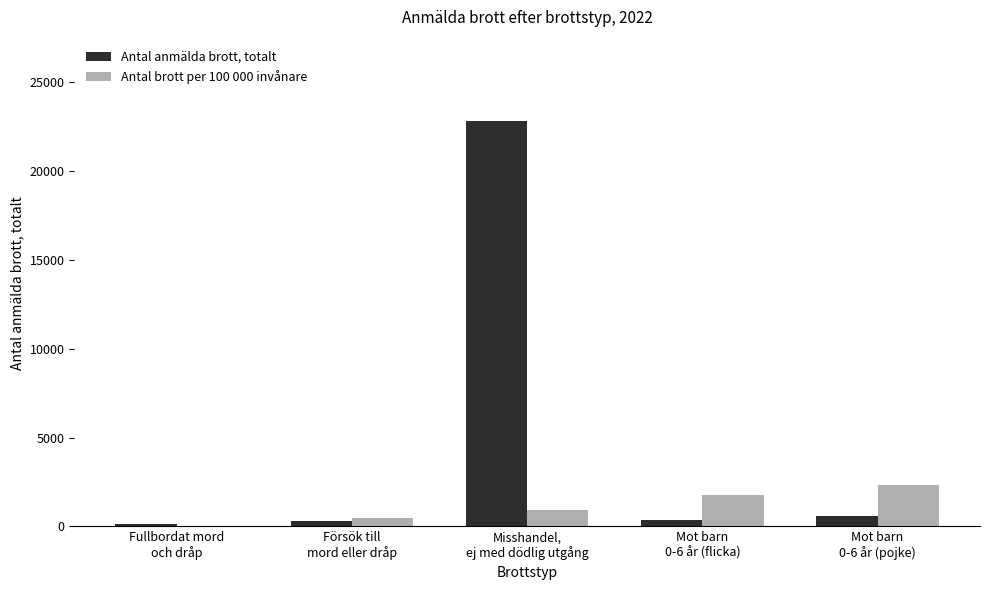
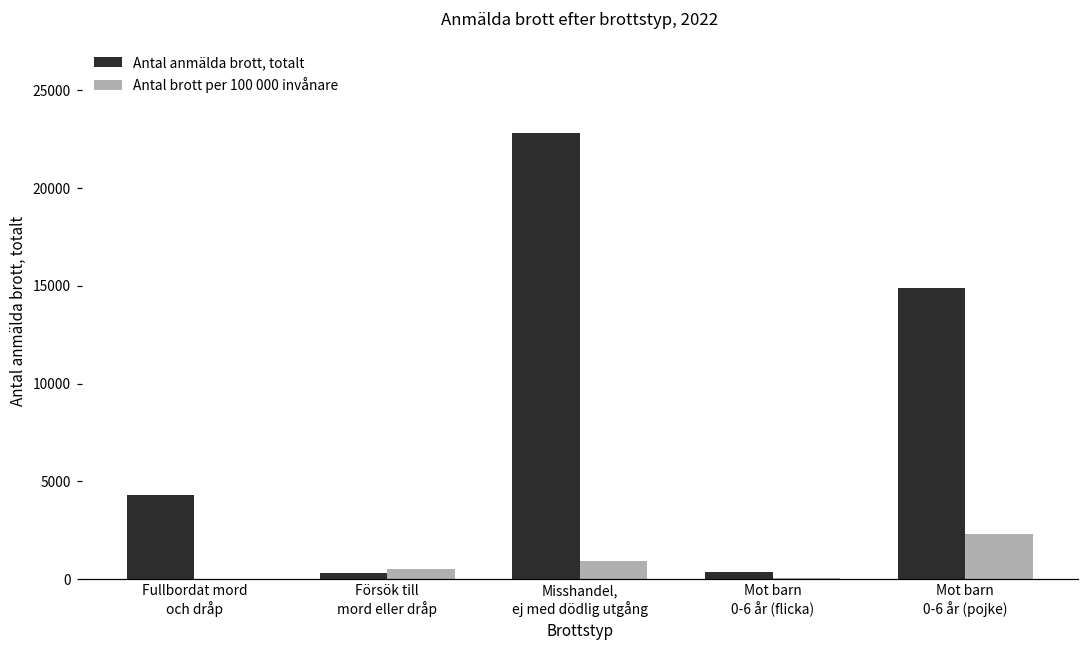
Antal anmälda brott, totalt, Fullbordat mord och dråp: 100 -> 4300
Antal brott per 100 000 invånare, Mot barn 0-6 år (flicka): 1800 -> 0
Antal anmälda brott, totalt, Mot barn 0-6 år (pojke): 600 -> 14900
